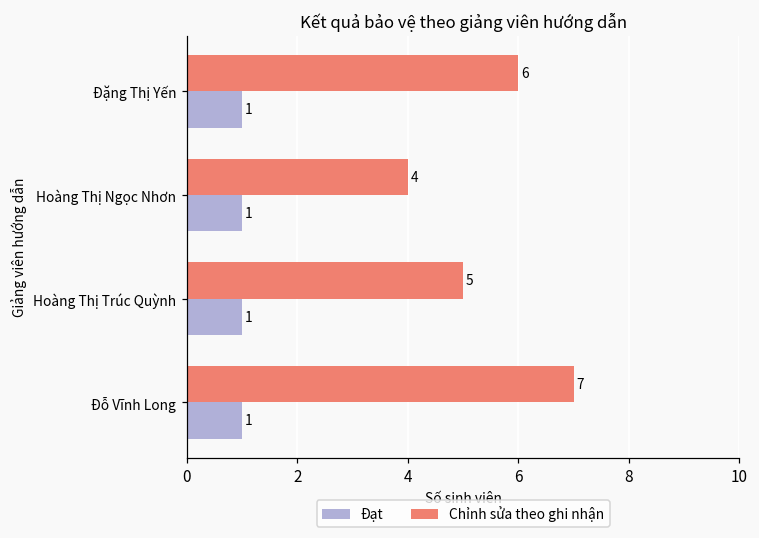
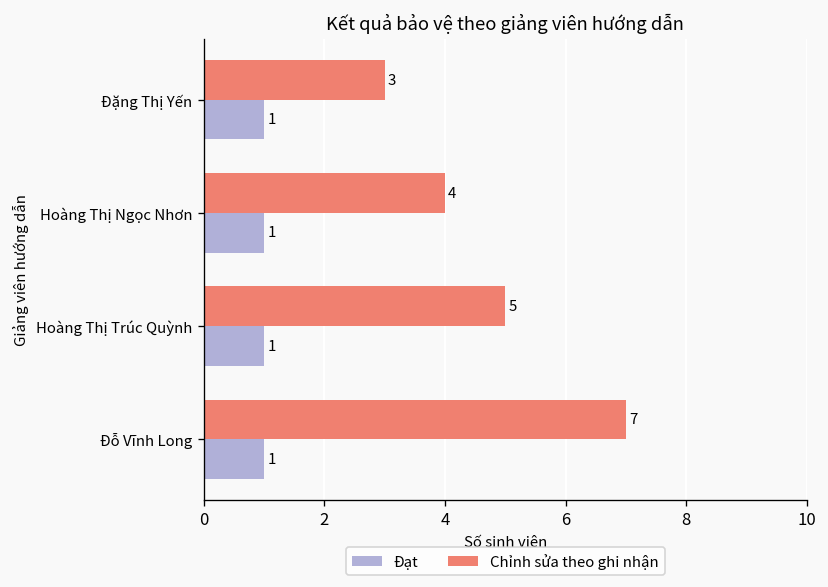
Chỉnh sửa theo ghi nhận, Đặng Thị Yến: 6 -> 3
